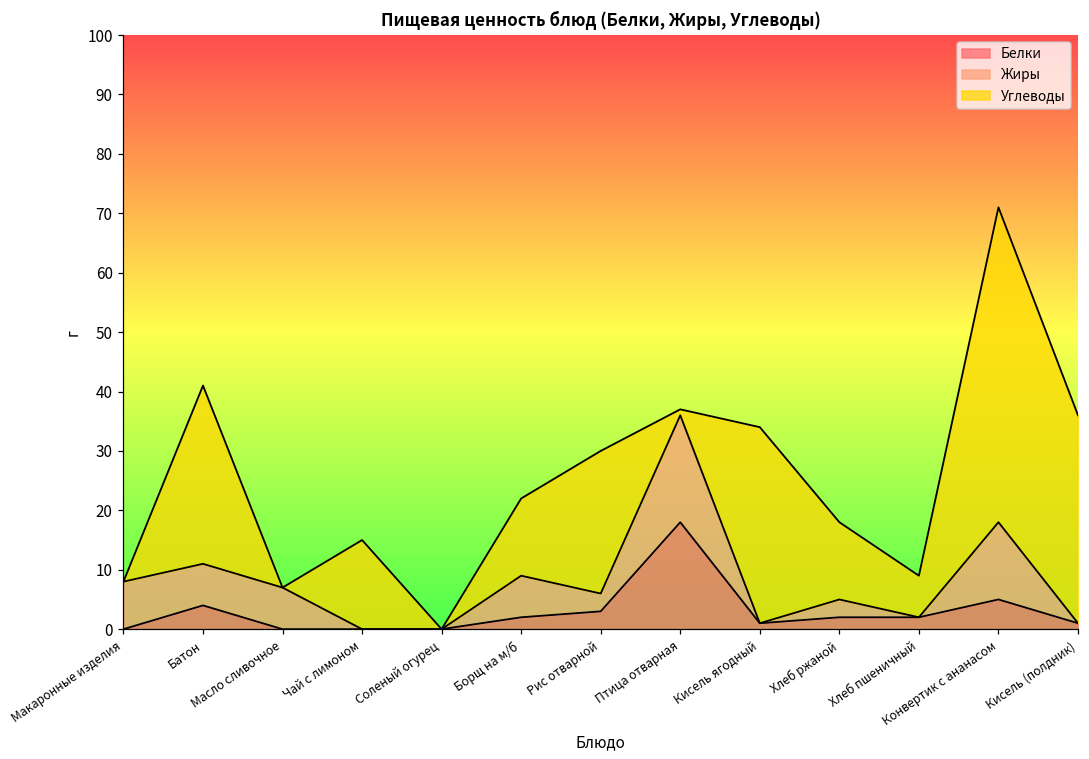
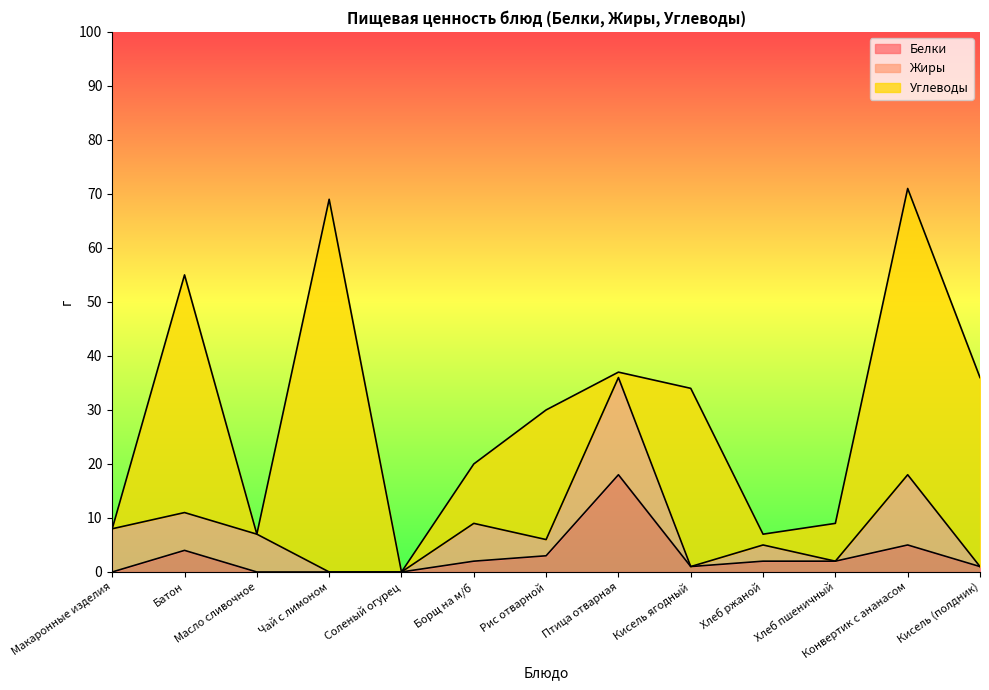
Углеводы, Батон: 30 -> 44
Углеводы, Чай с лимоном: 15 -> 69
Углеводы, Борщ на м/б: 13 -> 11
Углеводы, Хлеб ржаной: 13 -> 2
